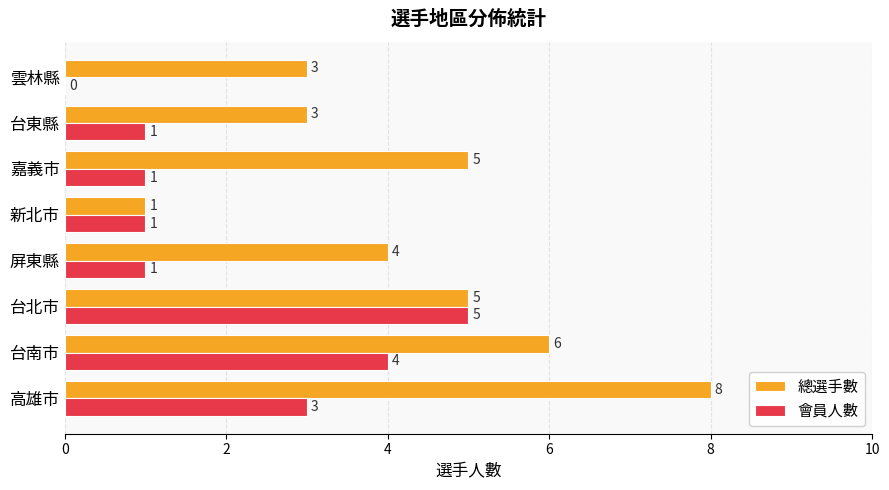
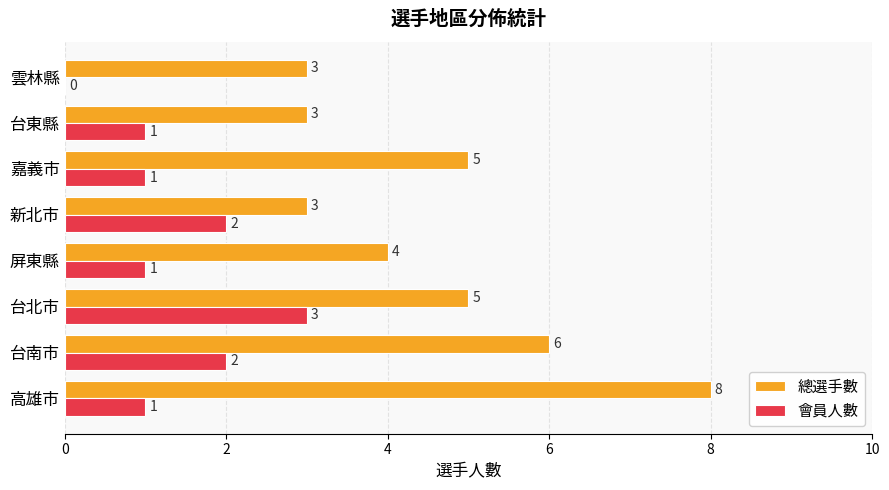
總選手數, 新北市: 1 -> 3
會員人數, 新北市: 1 -> 2
會員人數, 台北市: 5 -> 3
會員人數, 台南市: 4 -> 2
會員人數, 高雄市: 3 -> 1
